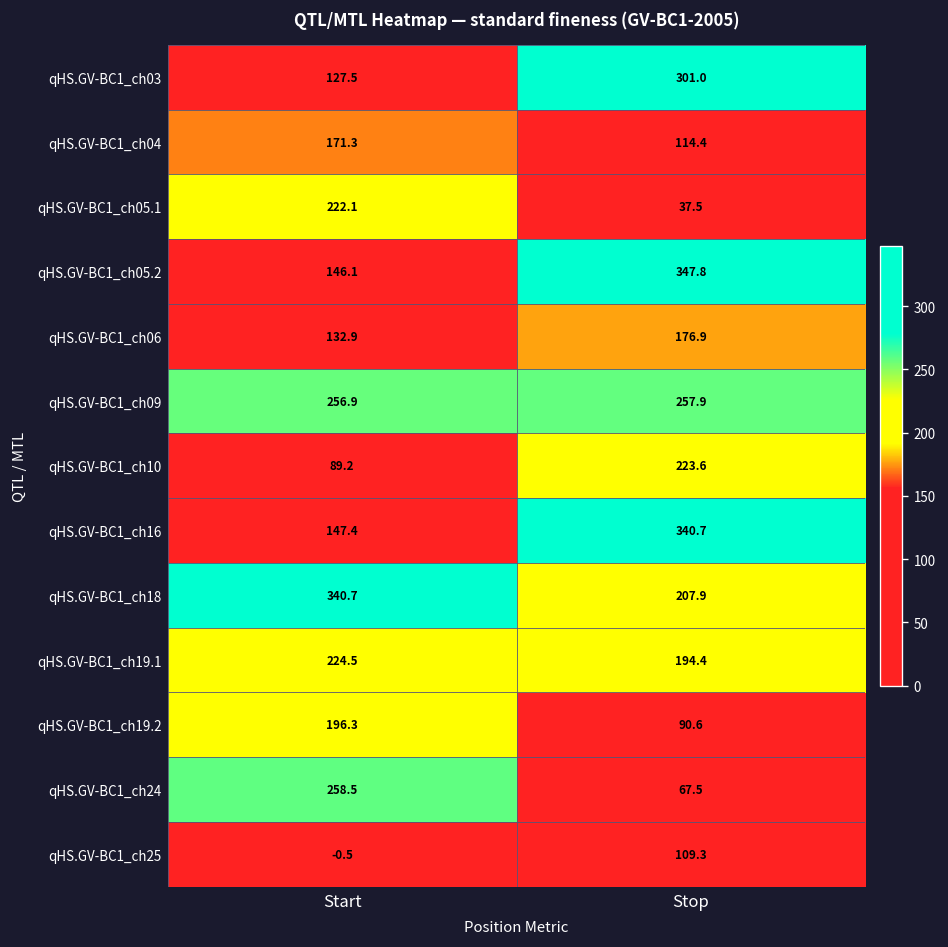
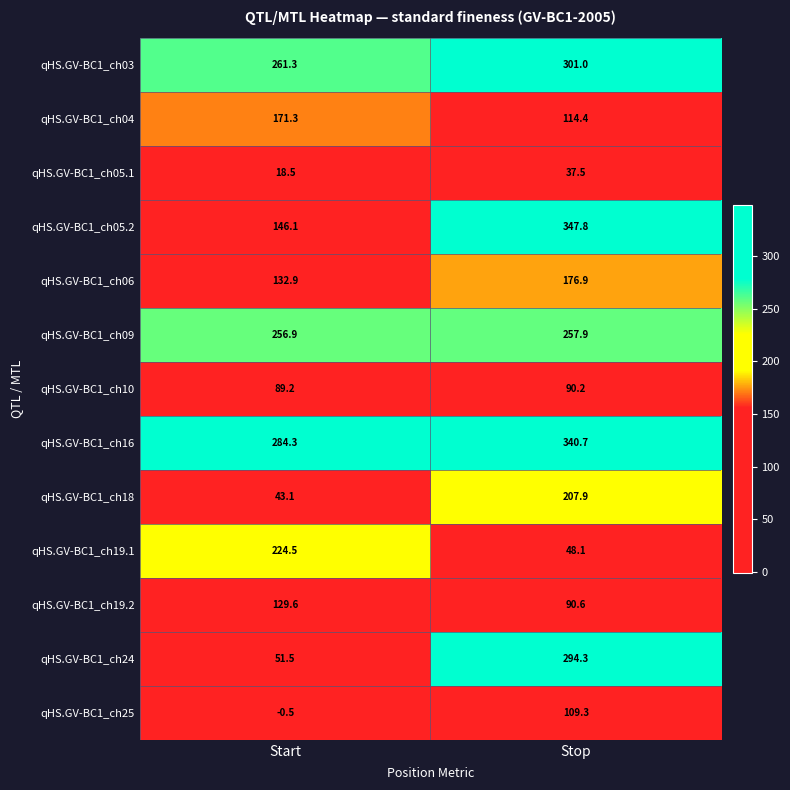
qHS.GV-BC1_ch03, Start: 127.5 -> 261.3
qHS.GV-BC1_ch05.1, Start: 222.1 -> 18.5
qHS.GV-BC1_ch10, Stop: 223.6 -> 90.2
qHS.GV-BC1_ch16, Start: 147.4 -> 284.3
qHS.GV-BC1_ch18, Start: 340.7 -> 43.1
qHS.GV-BC1_ch19.1, Stop: 194.4 -> 48.1
qHS.GV-BC1_ch19.2, Start: 196.3 -> 129.6
qHS.GV-BC1_ch24, Start: 258.5 -> 51.5
qHS.GV-BC1_ch24, Stop: 67.5 -> 294.3
